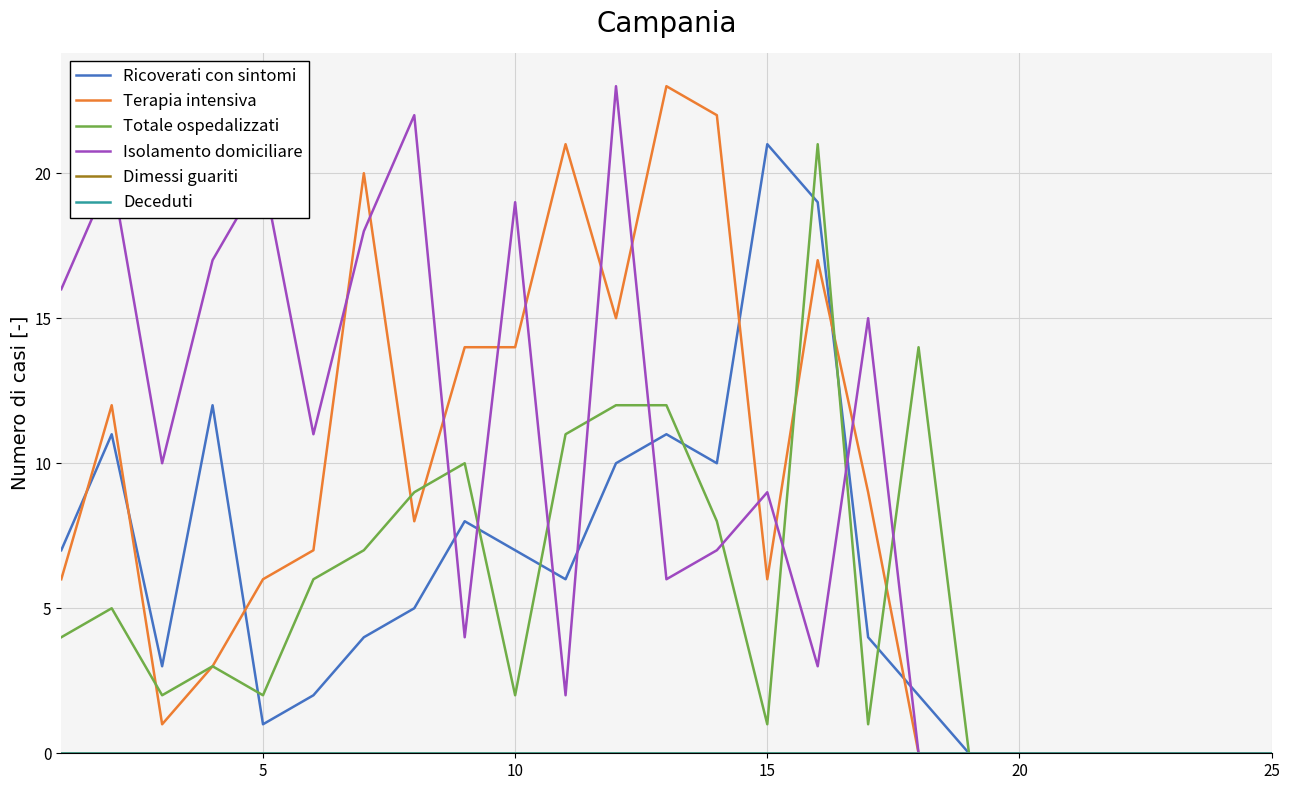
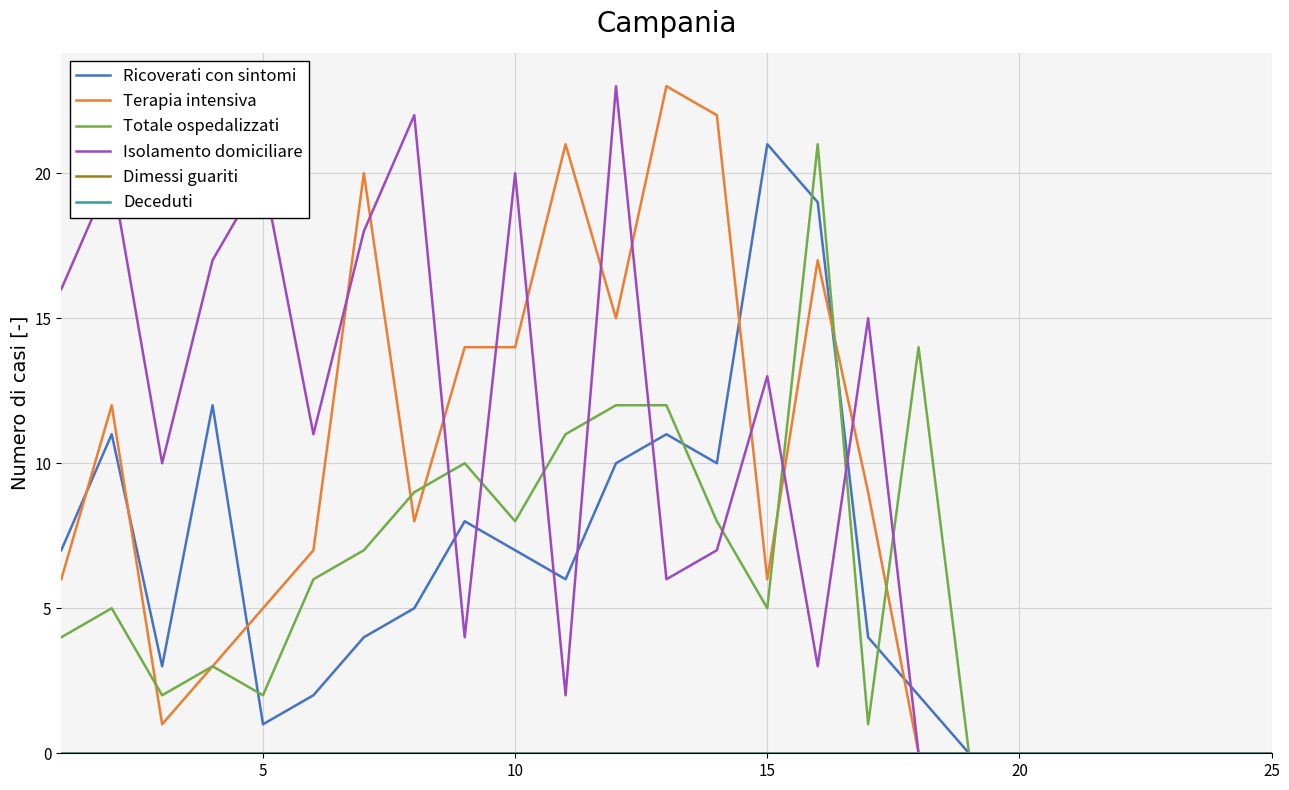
Terapia intensiva, 5: 6 -> 5
Totale ospedalizzati, 10: 2 -> 8
Isolamento domiciliare, 10: 19 -> 20
Totale ospedalizzati, 15: 1 -> 5
Isolamento domiciliare, 15: 9 -> 13
